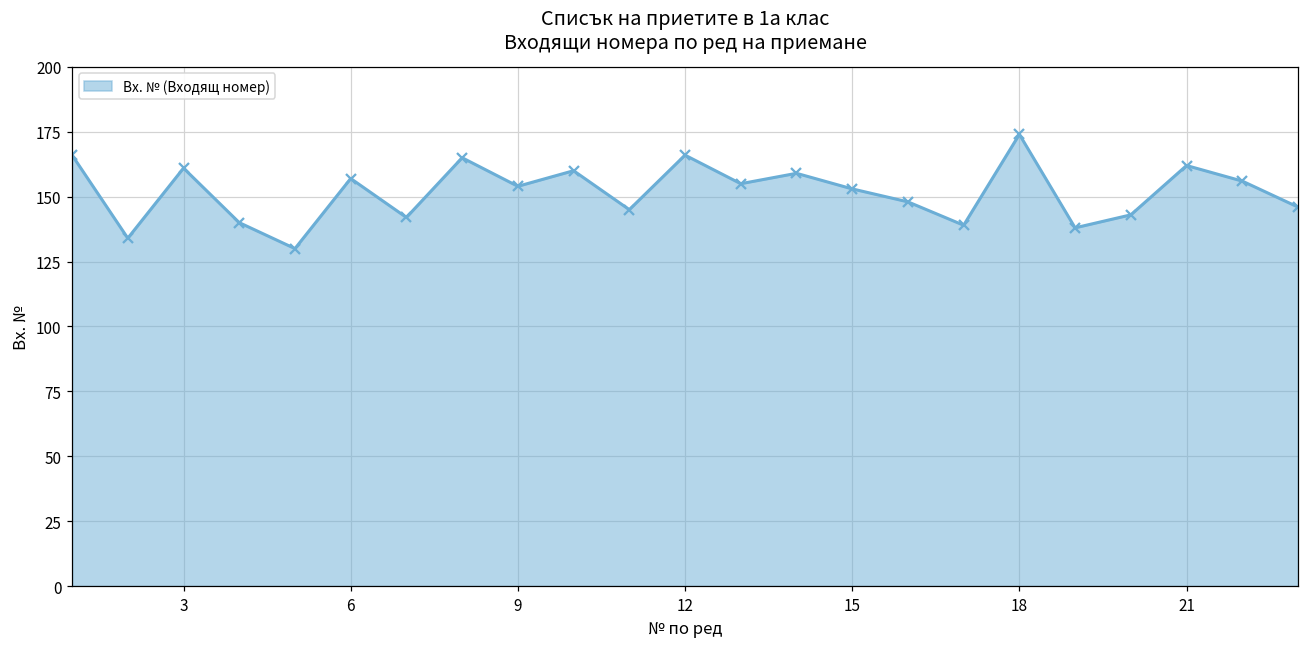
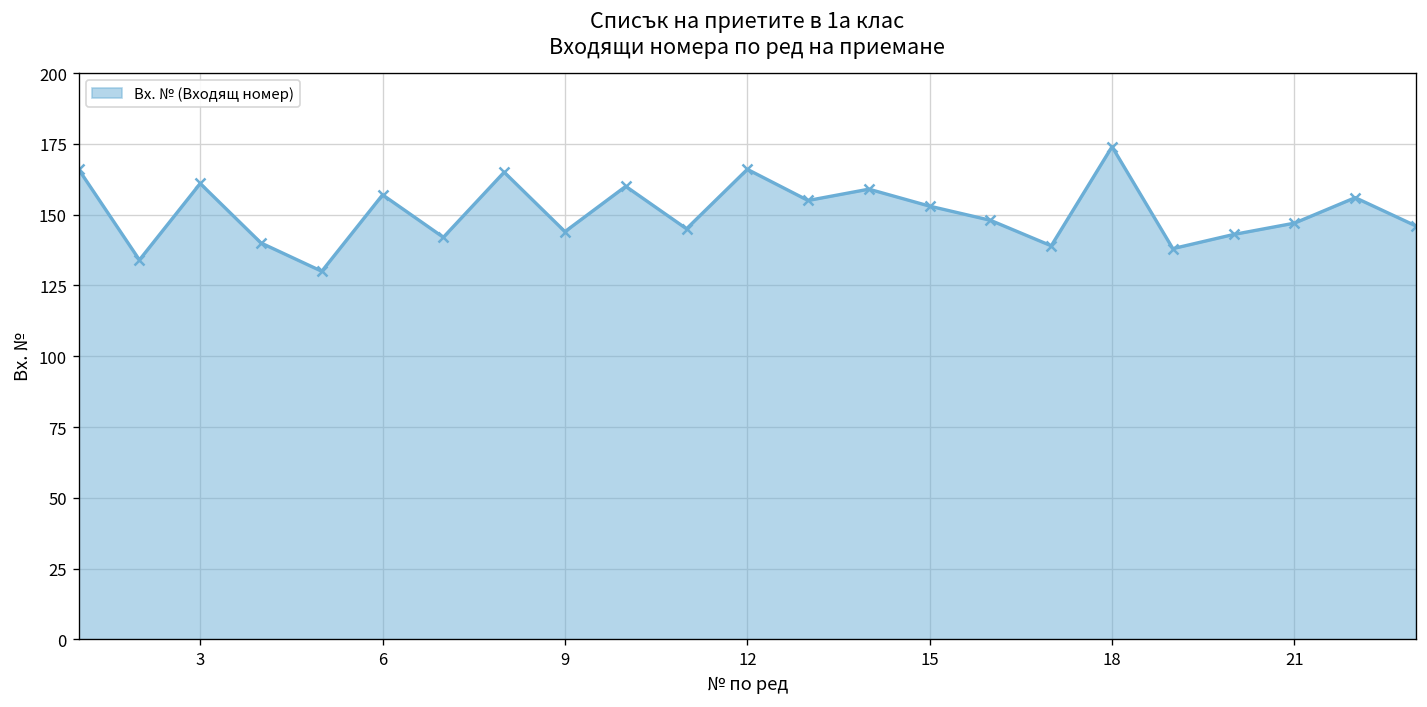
9: 154 -> 144
21: 162 -> 147
